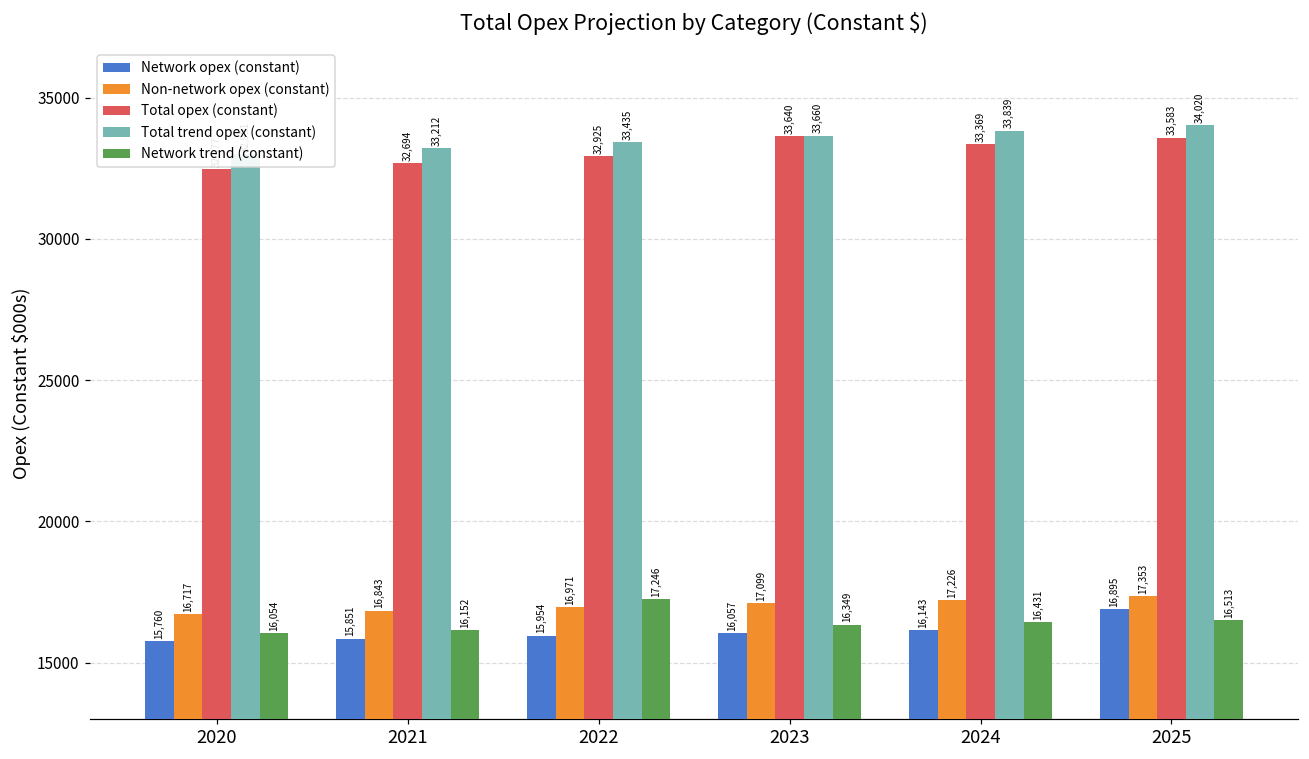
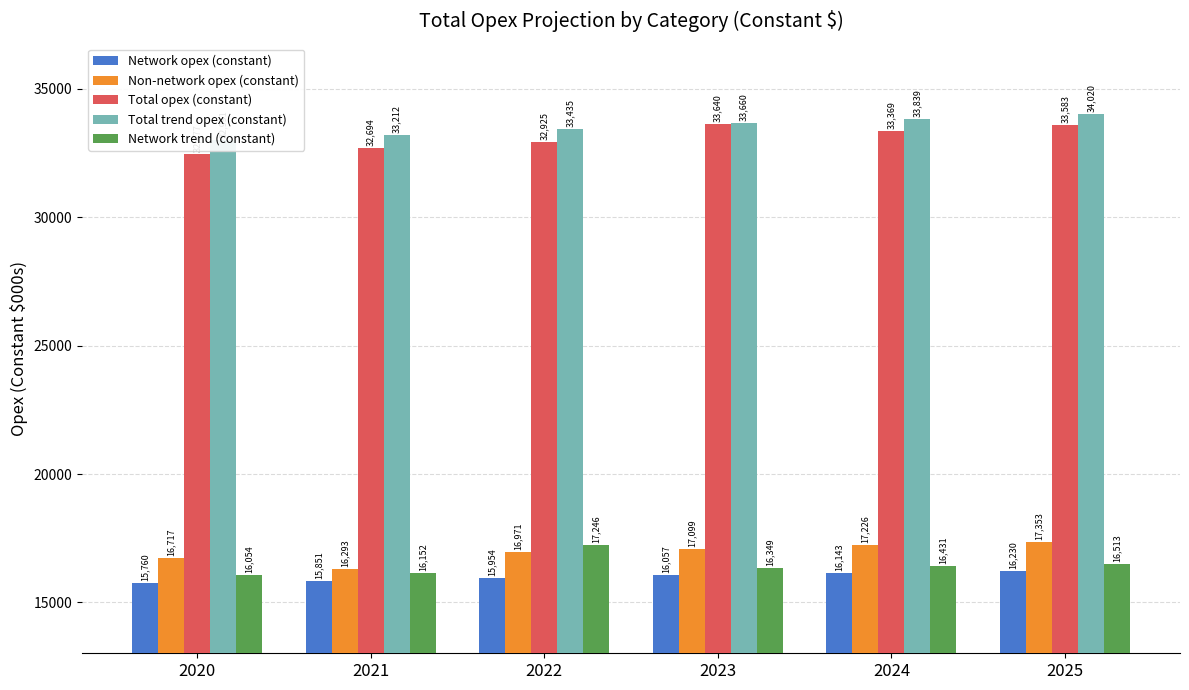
Non-network opex (constant), 2021: 16,843 -> 16,293
Network opex (constant), 2025: 16,895 -> 16,230
